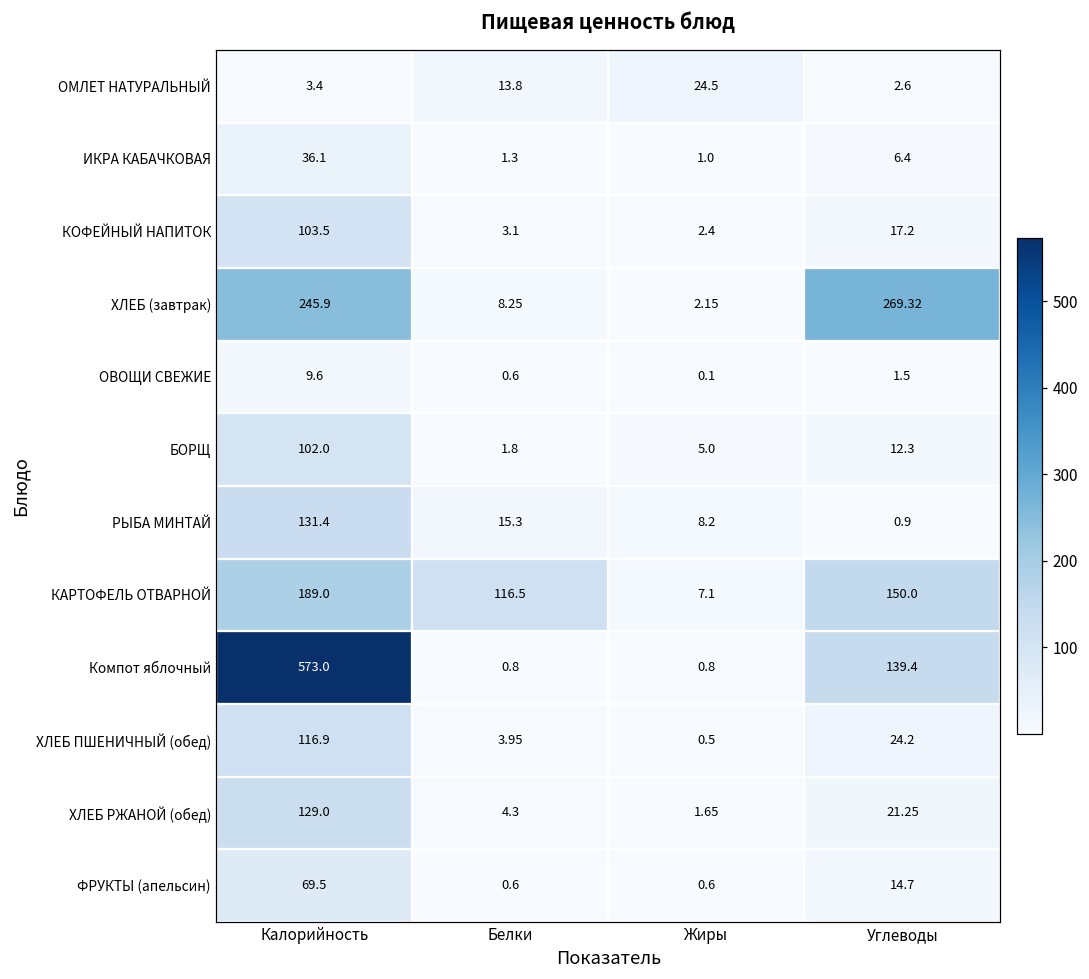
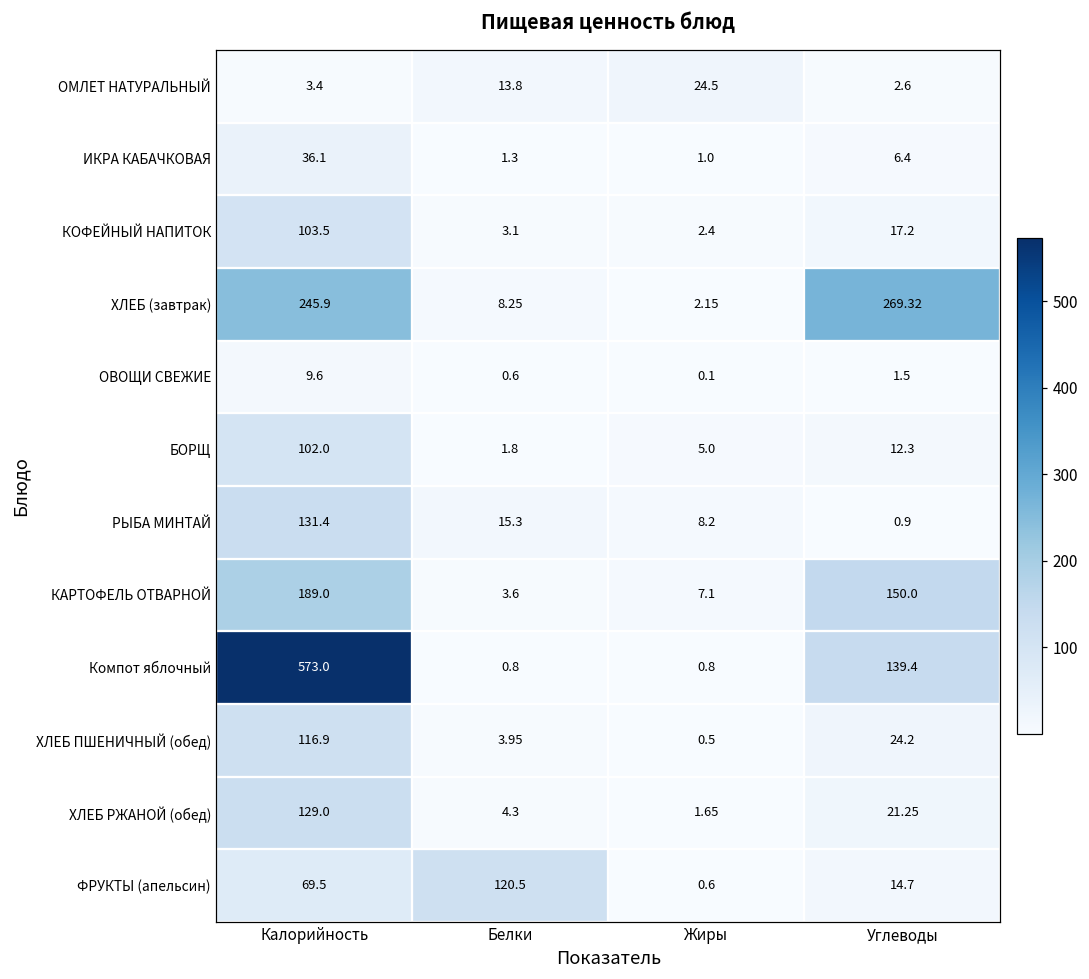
КАРТОФЕЛЬ ОТВАРНОЙ, Белки: 116.5 -> 3.6
ФРУКТЫ (апельсин), Белки: 0.6 -> 120.5
